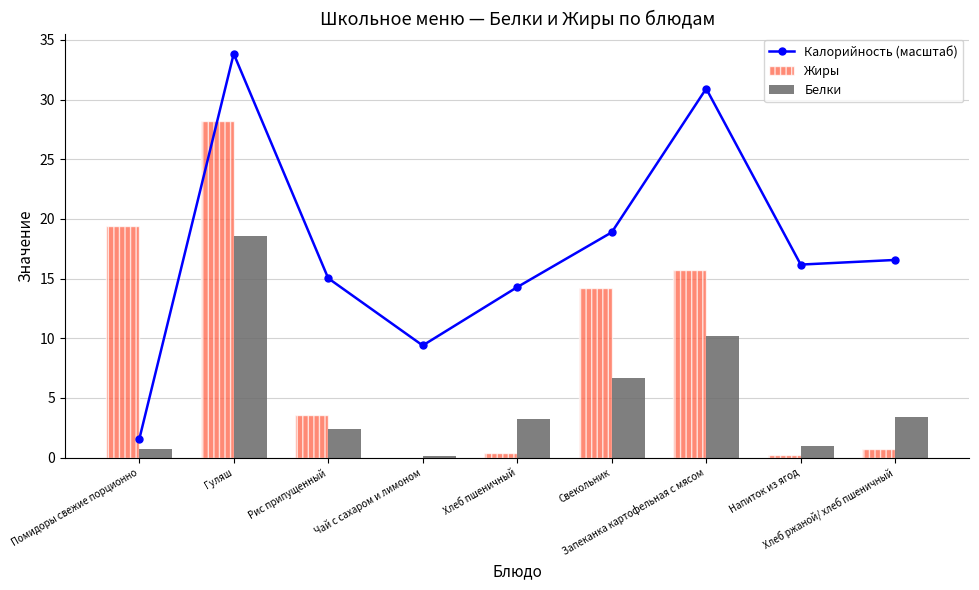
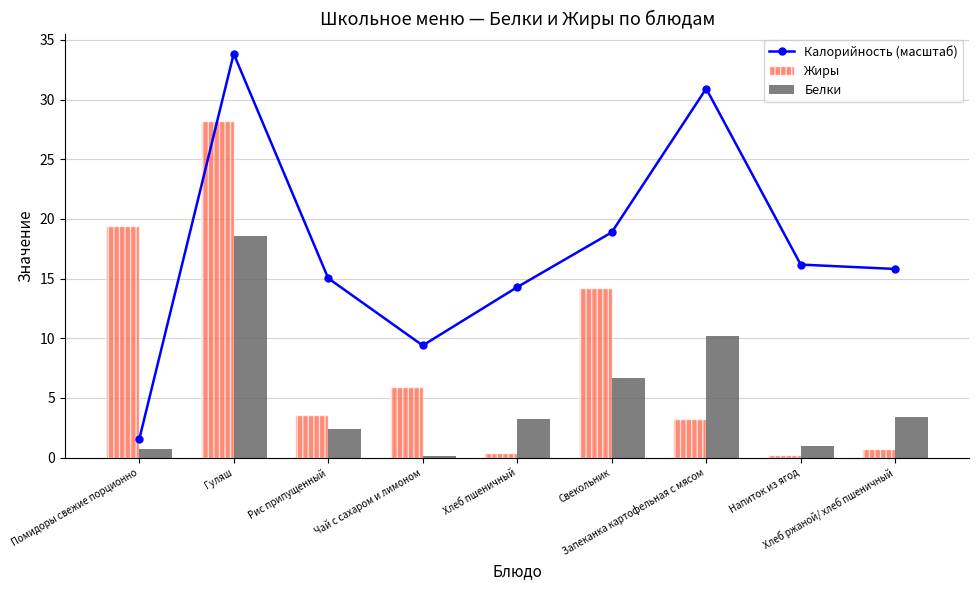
Жиры, Чай с сахаром и лимоном: 0.0 -> 5.9
Жиры, Запеканка картофельная с мясом: 15.7 -> 3.2
Калорийность (масштаб), Хлеб ржаной/ хлеб пшеничный: 16.6 -> 15.8
